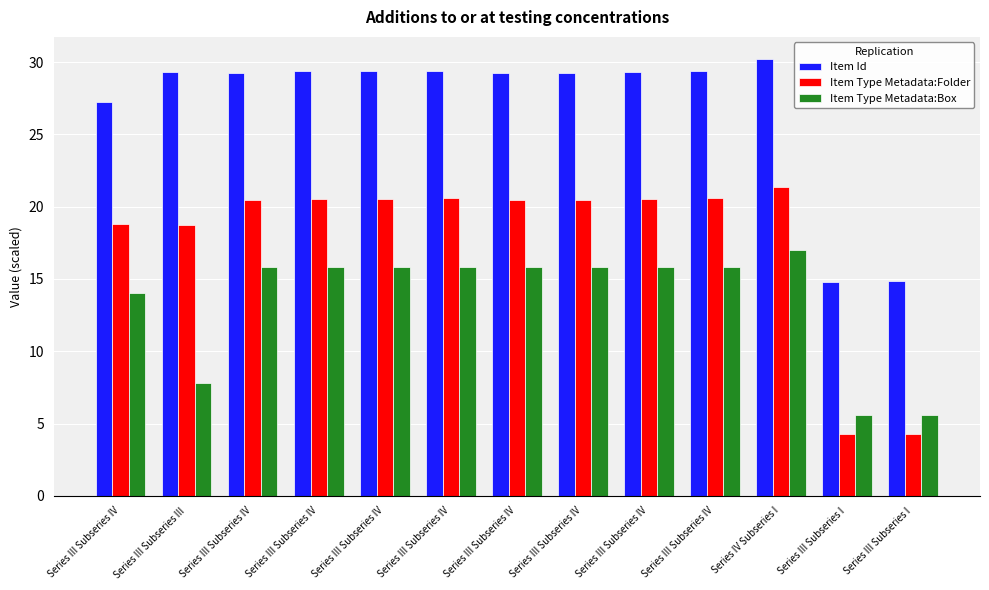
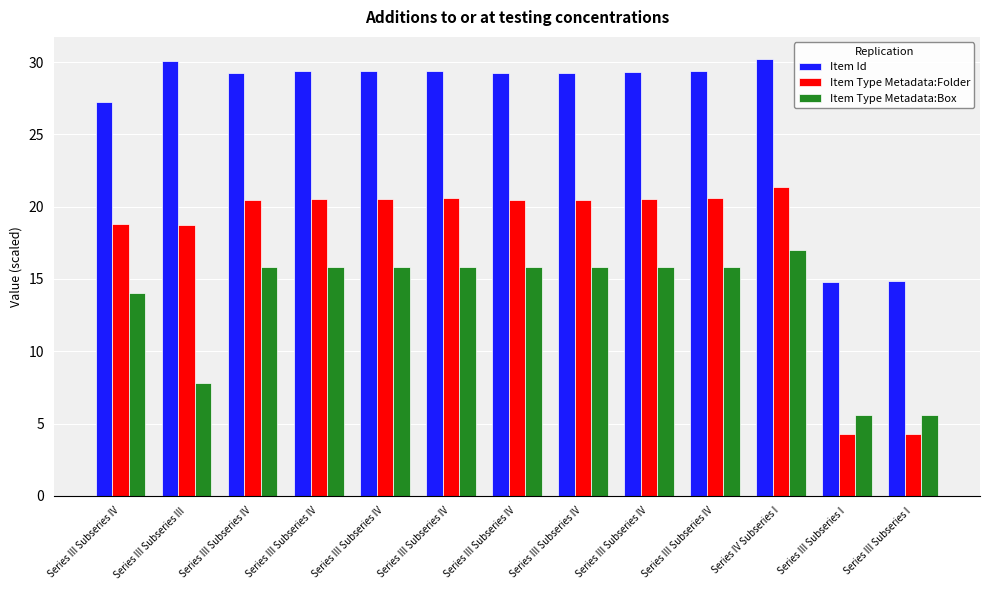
Item Id, Series III Subseries III: 29.3 -> 30.1
